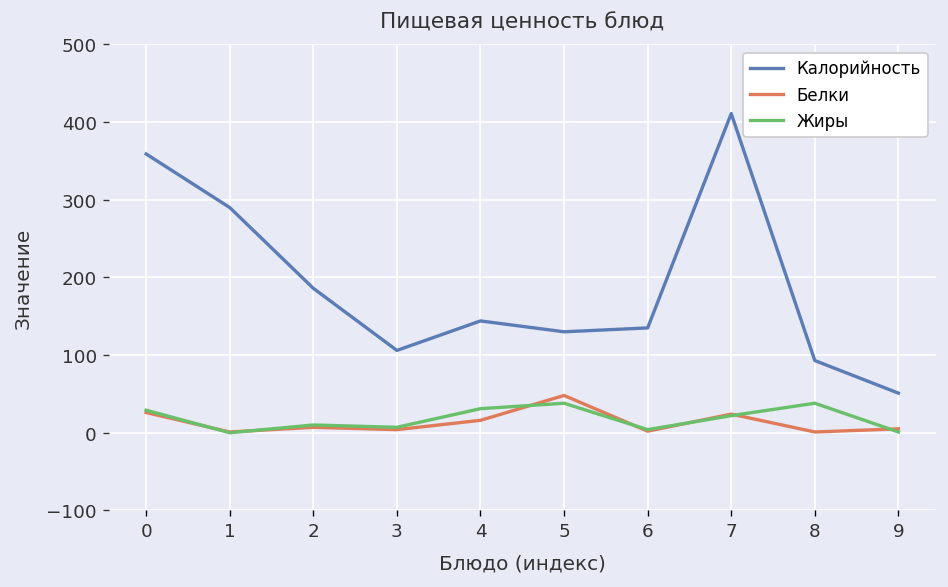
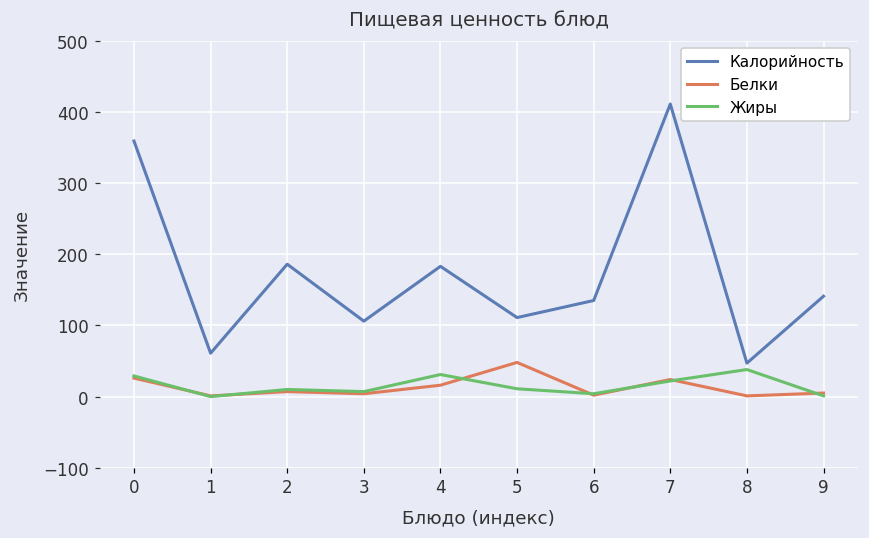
Калорийность, 1: 290 -> 60
Калорийность, 4: 140 -> 180
Калорийность, 5: 130 -> 110
Жиры, 5: 40 -> 10
Калорийность, 8: 90 -> 50
Калорийность, 9: 50 -> 140
